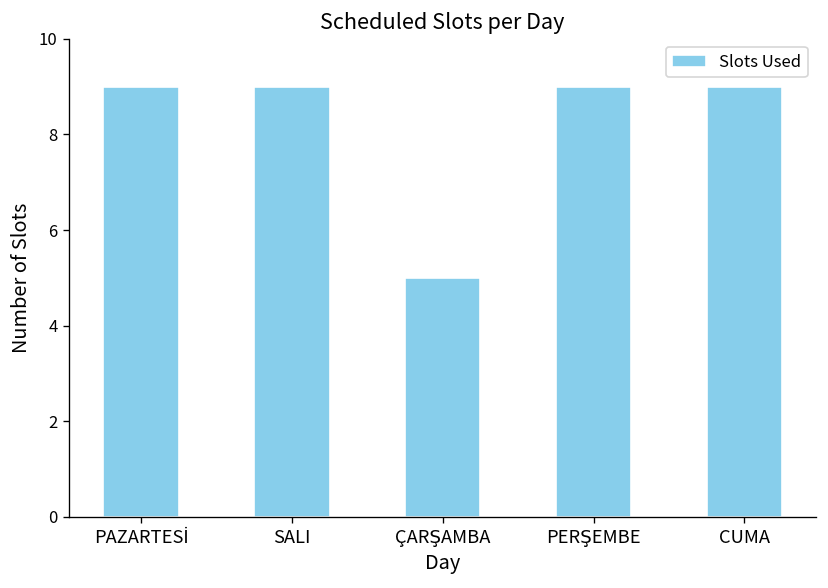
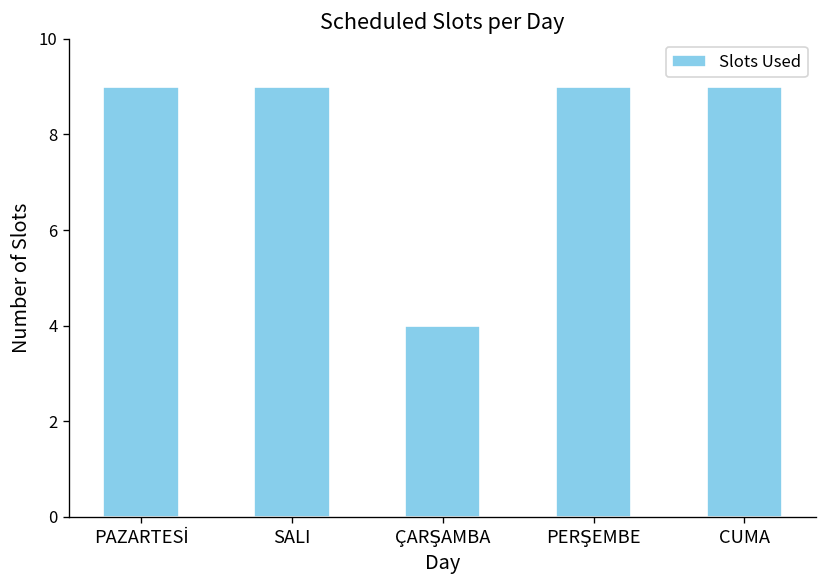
ÇARŞAMBA: 5 -> 4
